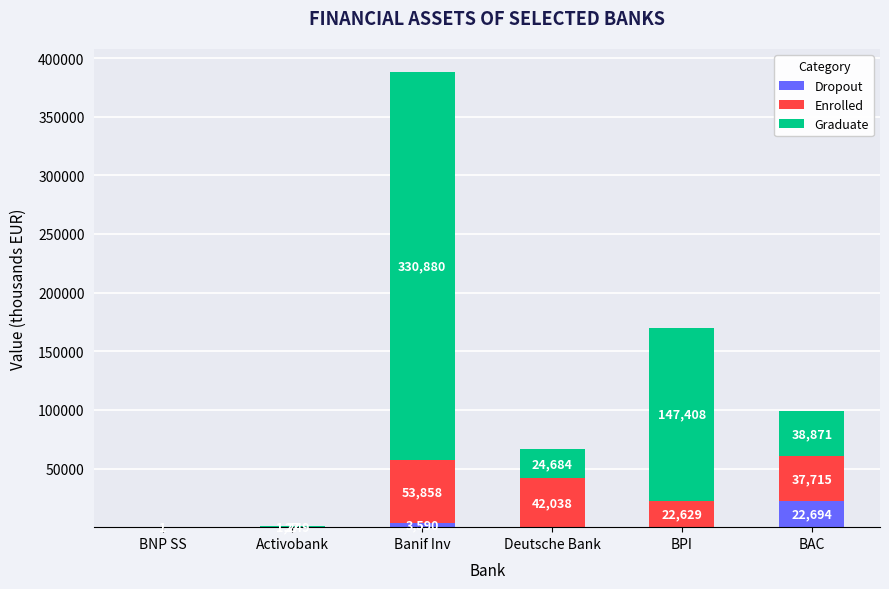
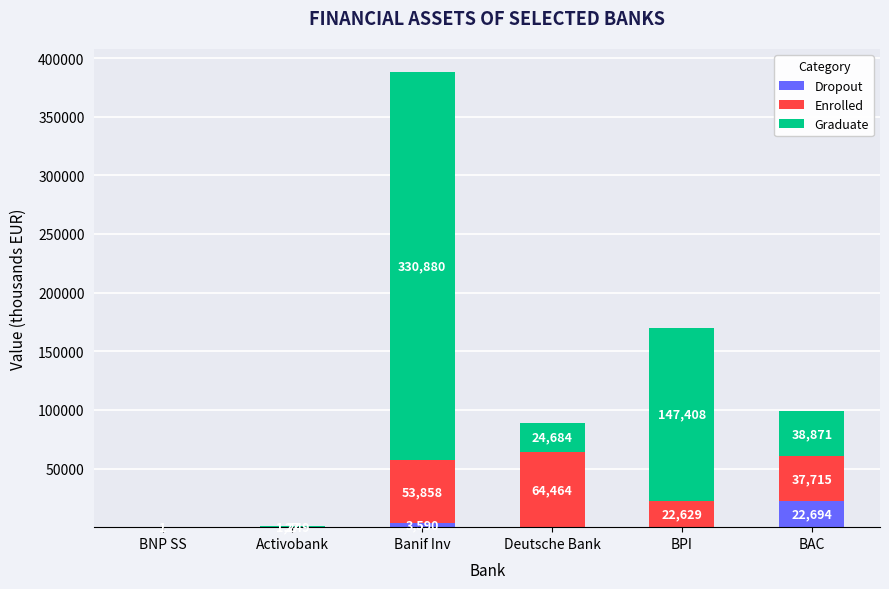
Enrolled, Deutsche Bank: 42,038 -> 64,464
